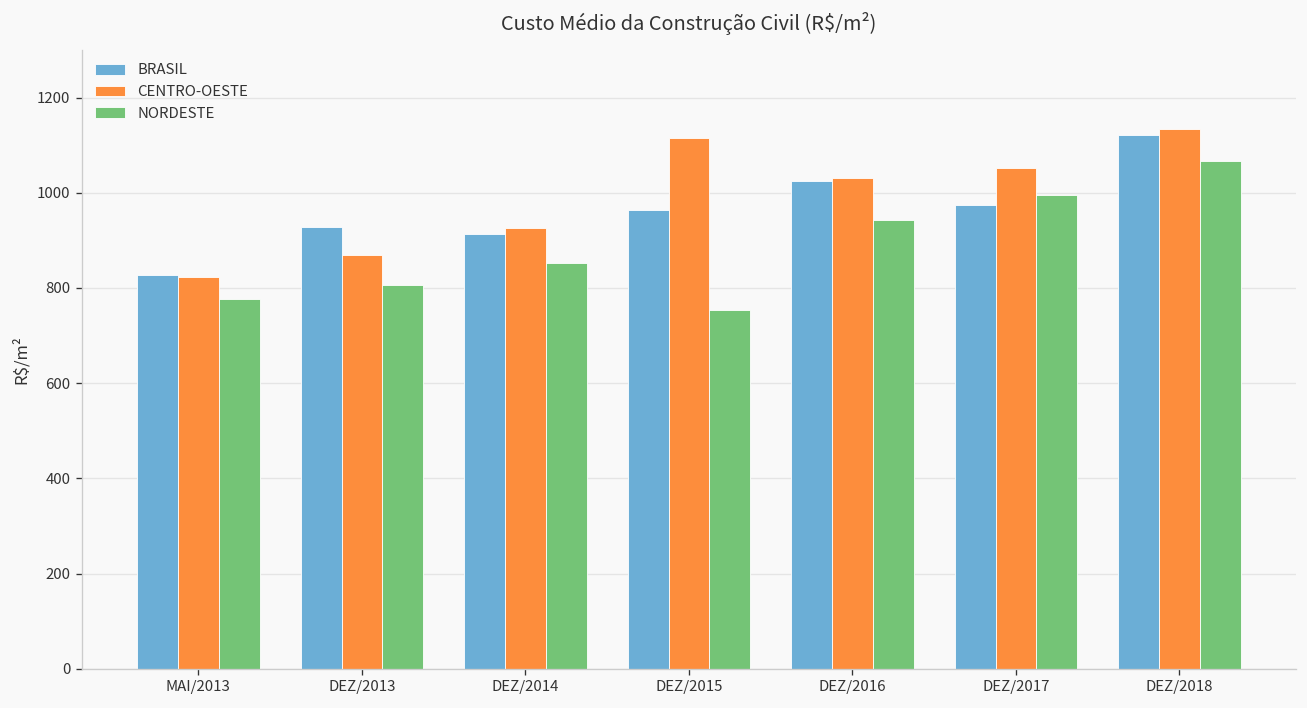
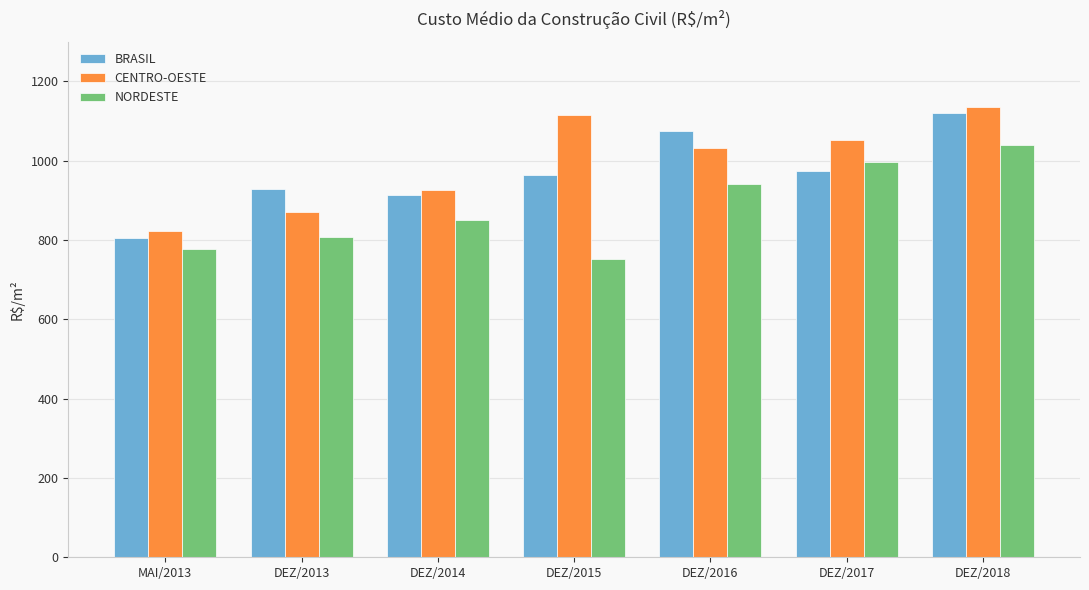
BRASIL, MAI/2013: 830 -> 810
BRASIL, DEZ/2016: 1020 -> 1080
NORDESTE, DEZ/2018: 1070 -> 1040
